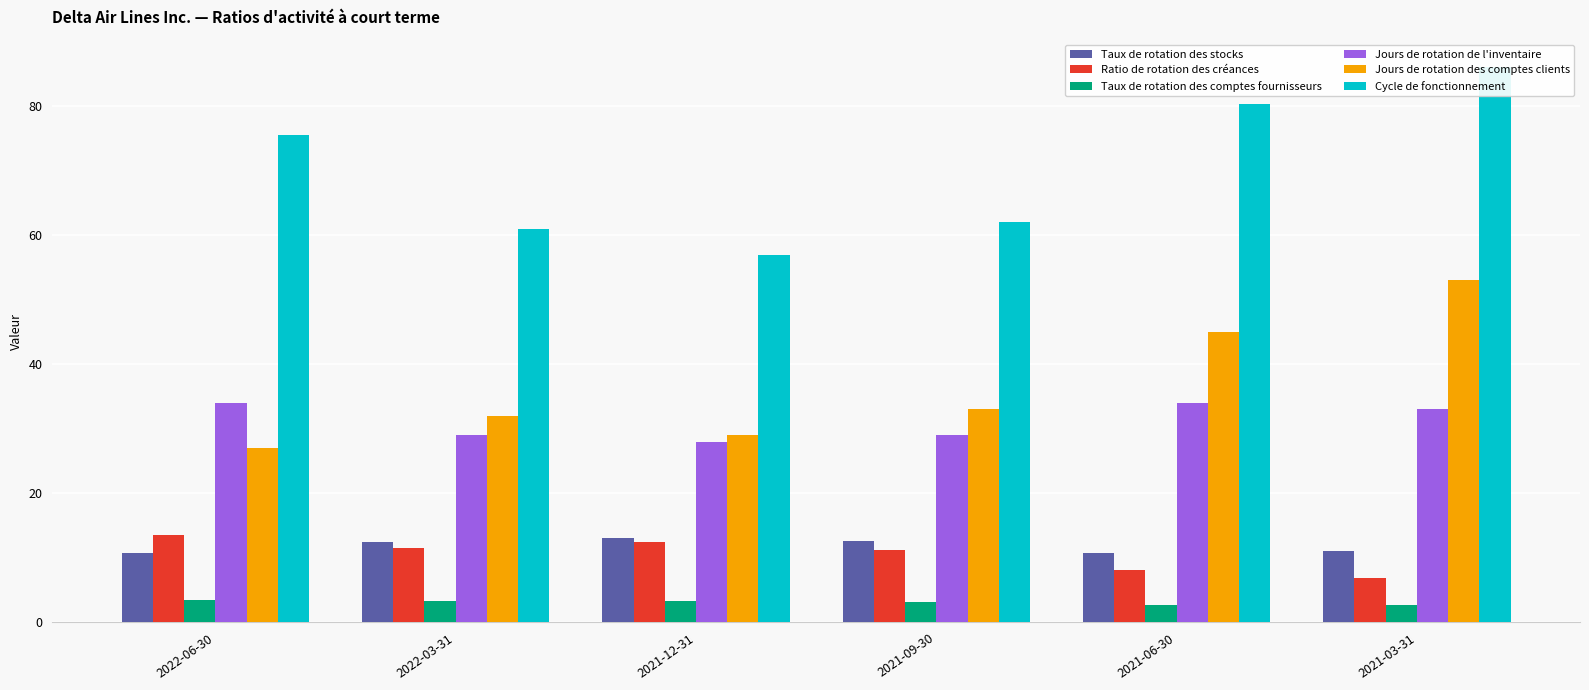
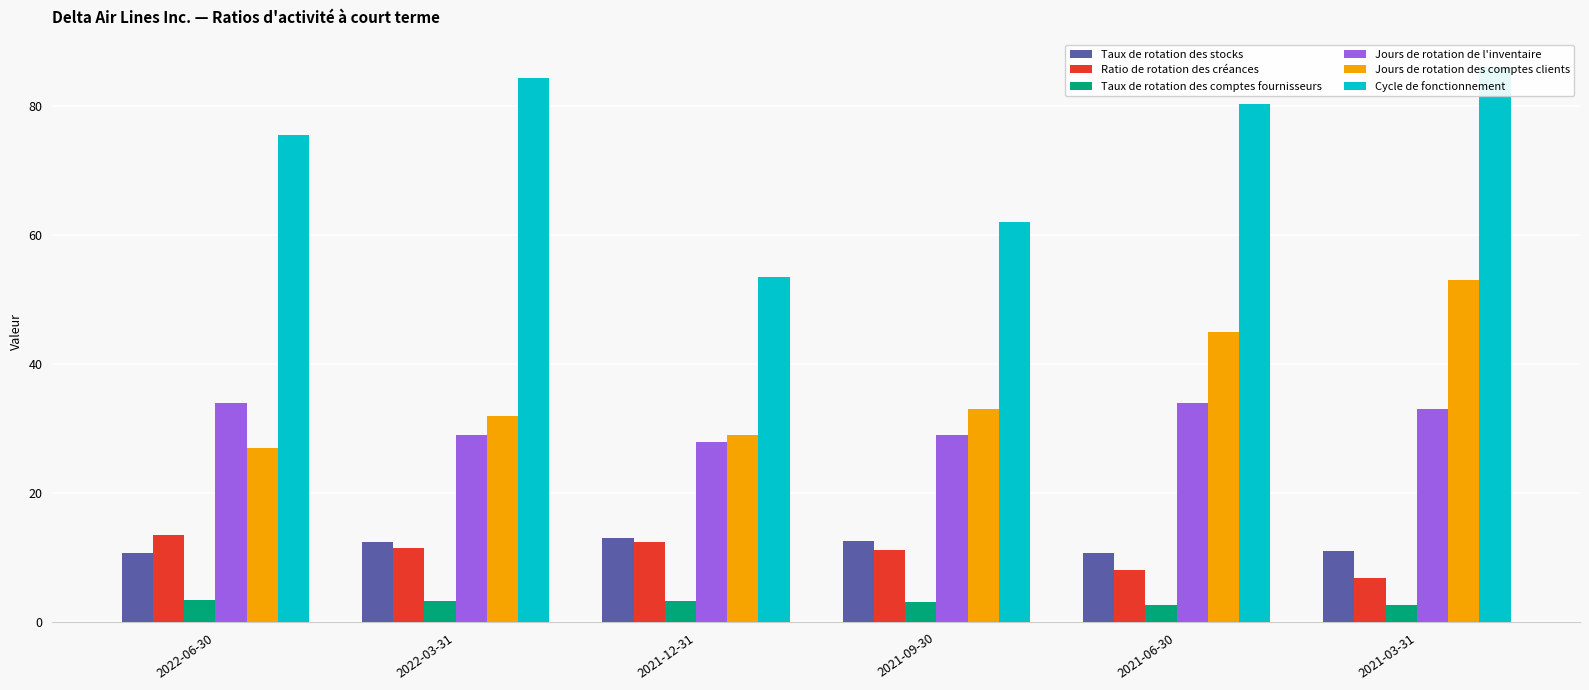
Cycle de fonctionnement, 2022-03-31: 61 -> 84
Cycle de fonctionnement, 2021-12-31: 57 -> 54
